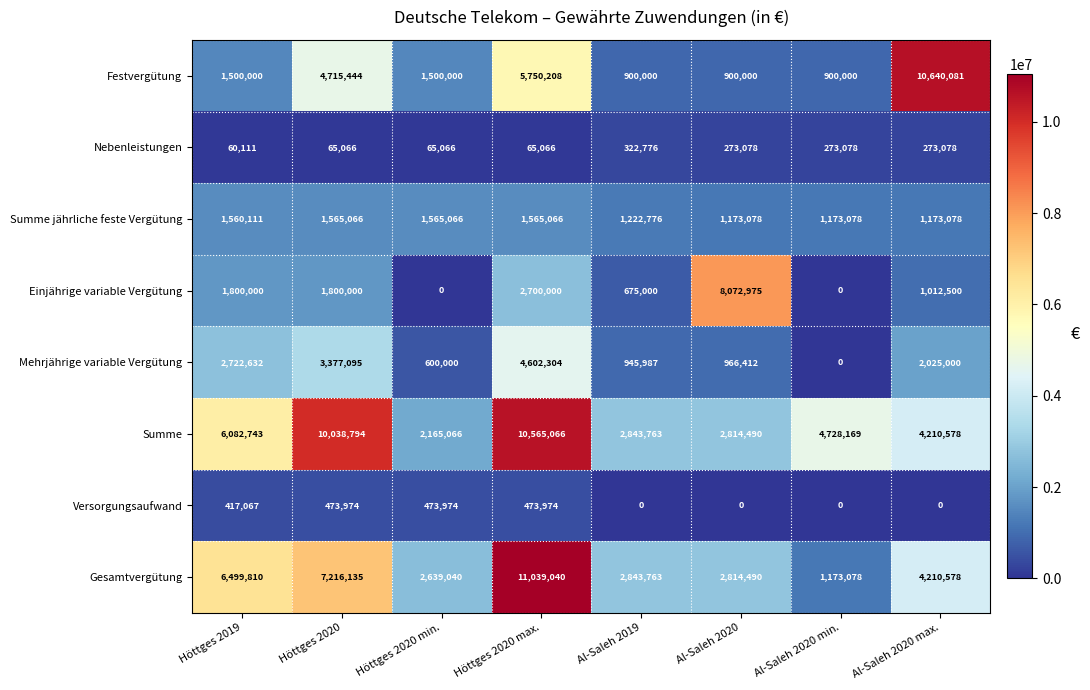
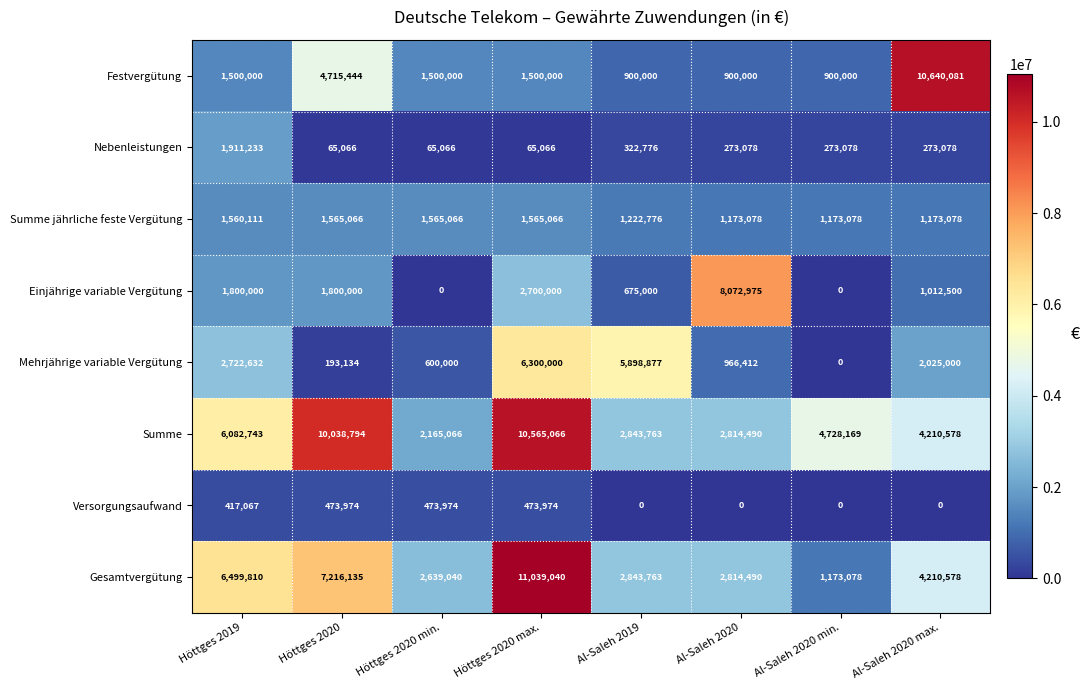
Festvergütung, Höttges 2020 max.: 5,750,208 -> 1,500,000
Nebenleistungen, Höttges 2019: 60,111 -> 1,911,233
Mehrjährige variable Vergütung, Höttges 2020: 3,377,095 -> 193,134
Mehrjährige variable Vergütung, Höttges 2020 max.: 4,602,304 -> 6,300,000
Mehrjährige variable Vergütung, Al-Saleh 2019: 945,987 -> 5,898,877
